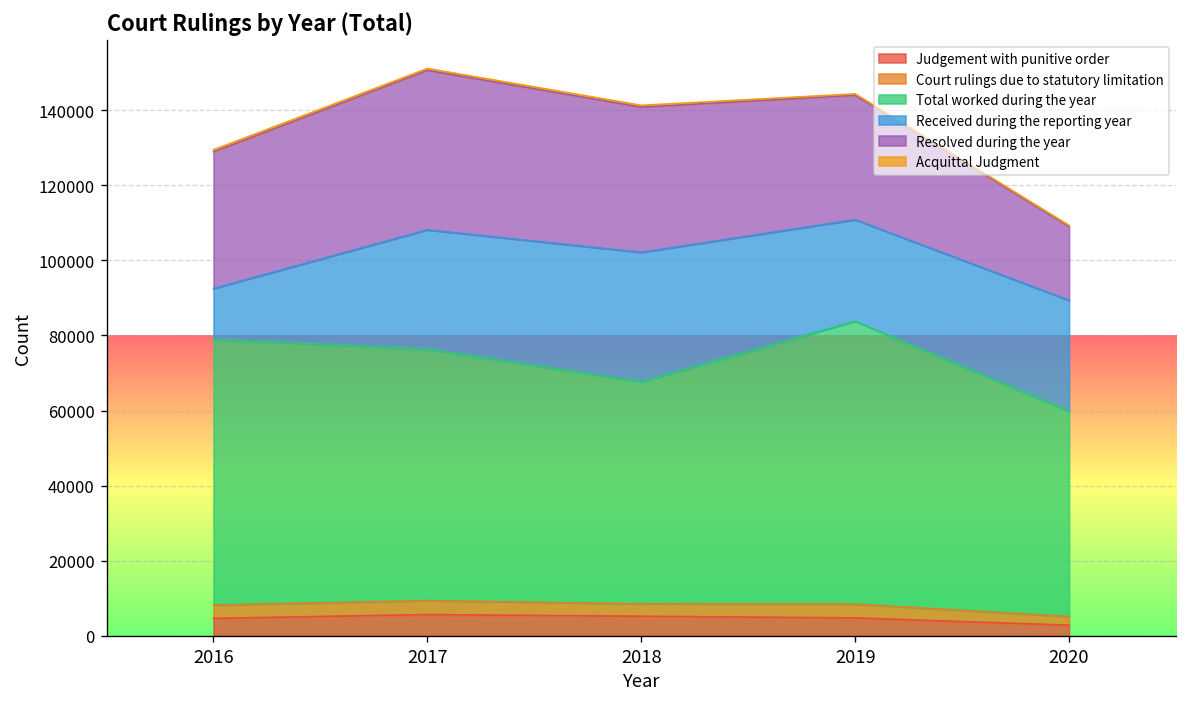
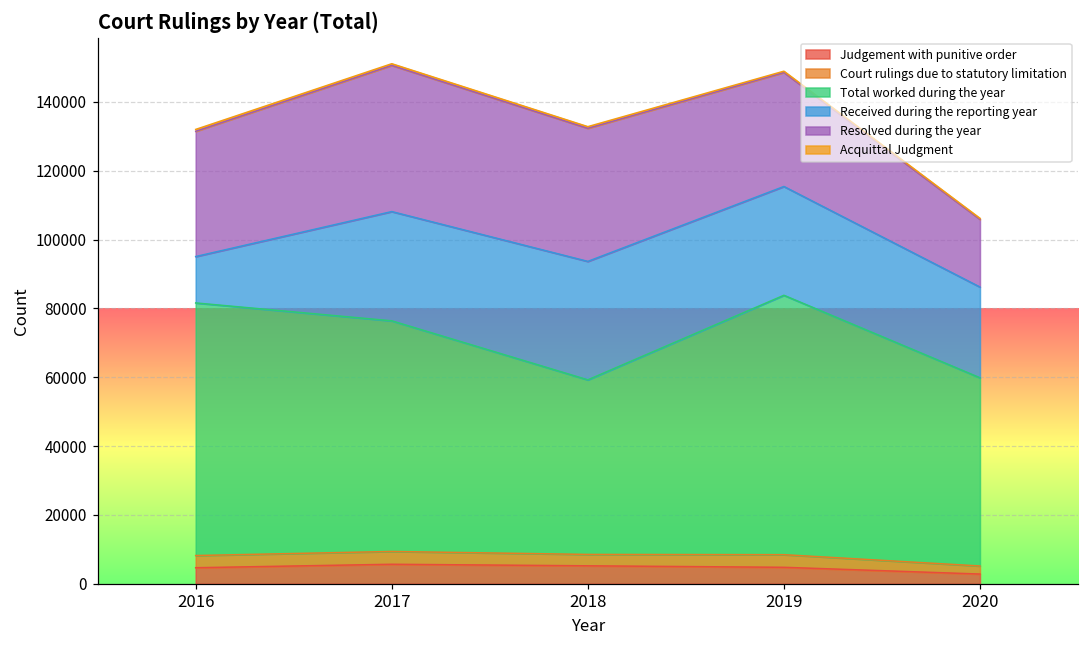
Total worked during the year, 2016: 71000 -> 73000
Total worked during the year, 2018: 59000 -> 51000
Received during the reporting year, 2019: 27000 -> 32000
Received during the reporting year, 2020: 29000 -> 26000
